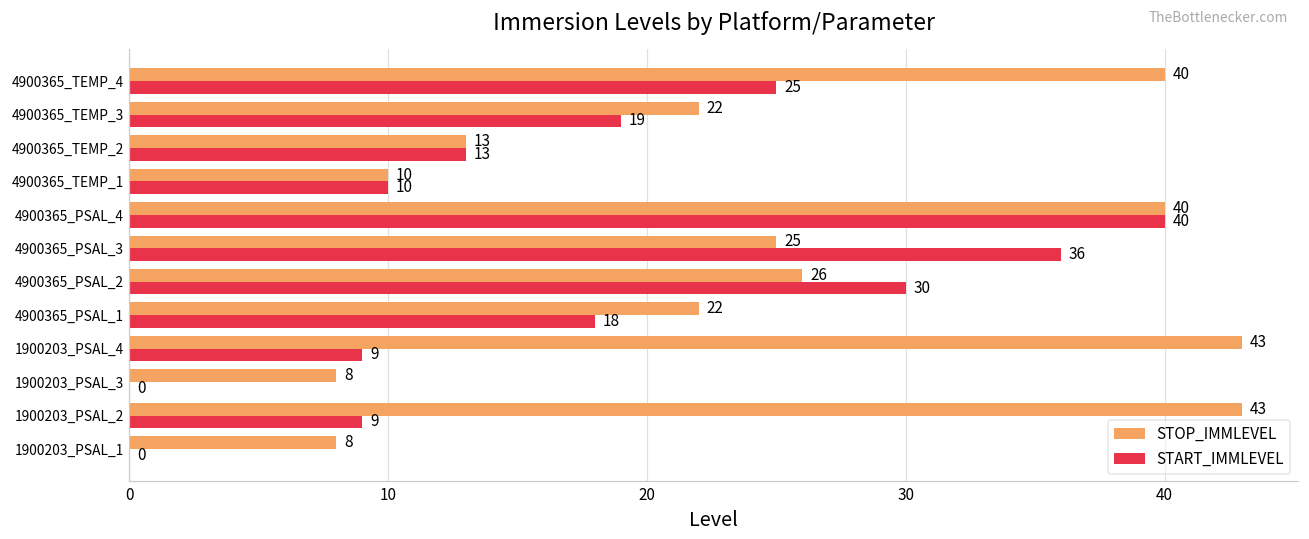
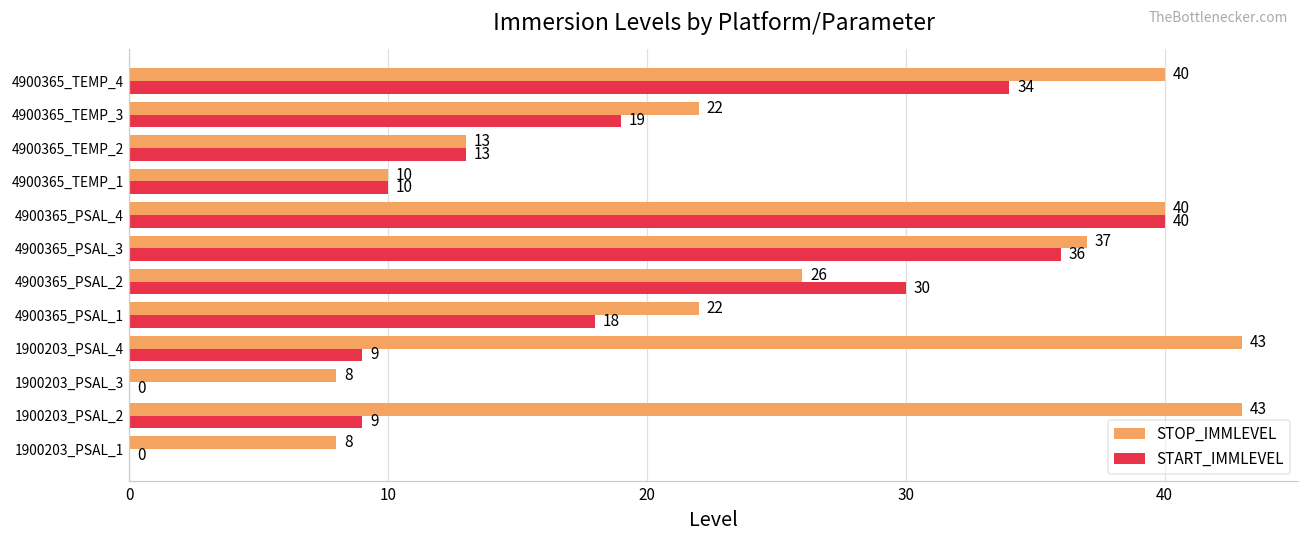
START_IMMLEVEL, 4900365_TEMP_4: 25 -> 34
STOP_IMMLEVEL, 4900365_PSAL_3: 25 -> 37
